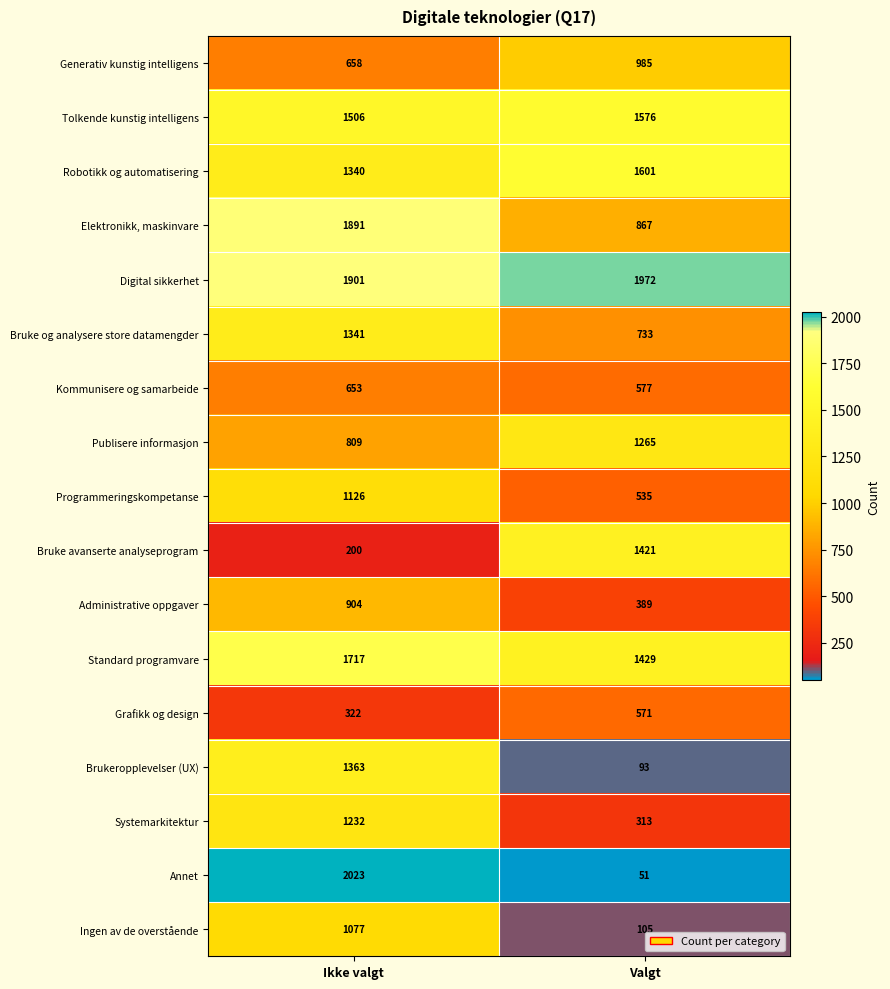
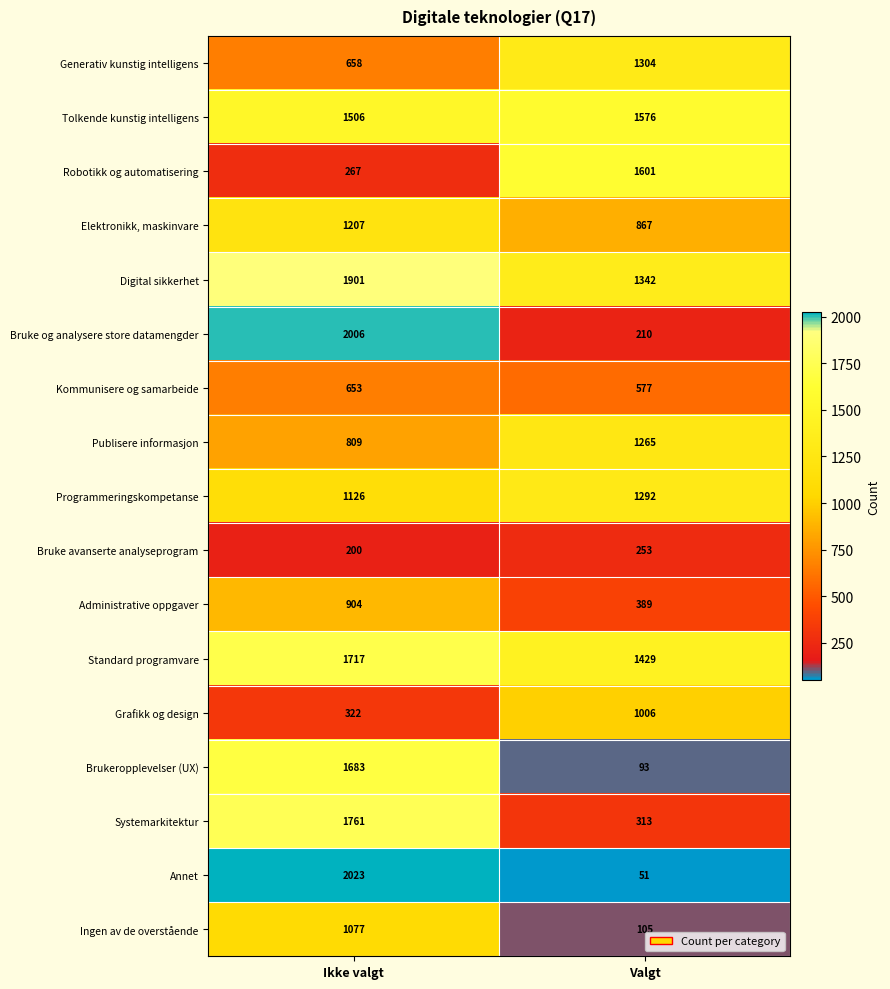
Generativ kunstig intelligens, Valgt: 985 -> 1304
Robotikk og automatisering, Ikke valgt: 1340 -> 267
Elektronikk, maskinvare, Ikke valgt: 1891 -> 1207
Digital sikkerhet, Valgt: 1972 -> 1342
Bruke og analysere store datamengder, Ikke valgt: 1341 -> 2006
Bruke og analysere store datamengder, Valgt: 733 -> 210
Programmeringskompetanse, Valgt: 535 -> 1292
Bruke avanserte analyseprogram, Valgt: 1421 -> 253
Grafikk og design, Valgt: 571 -> 1006
Brukeropplevelser (UX), Ikke valgt: 1363 -> 1683
Systemarkitektur, Ikke valgt: 1232 -> 1761
